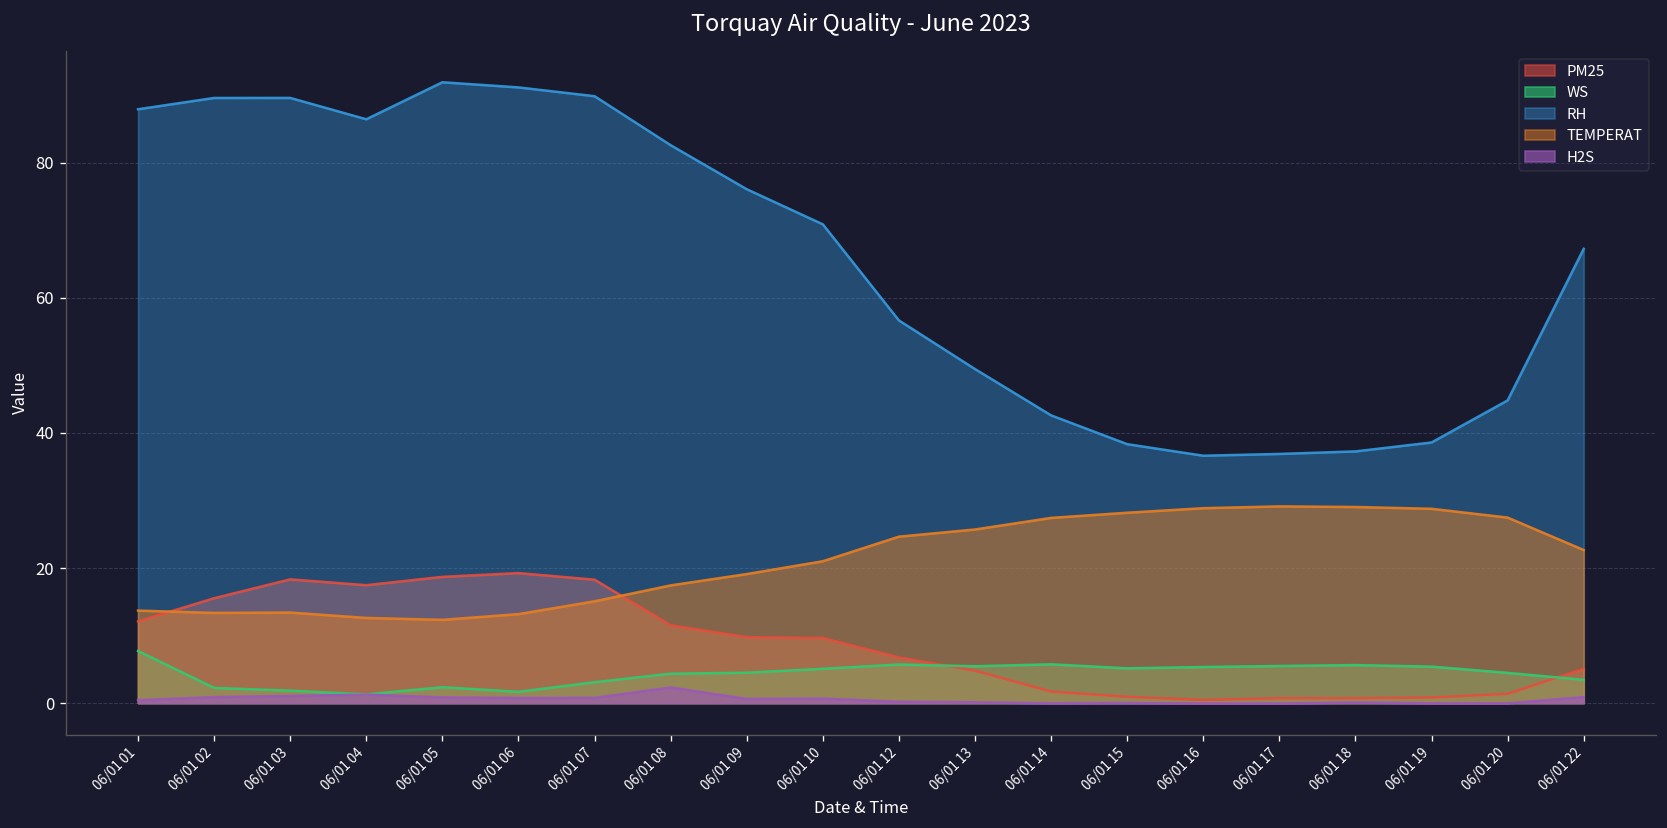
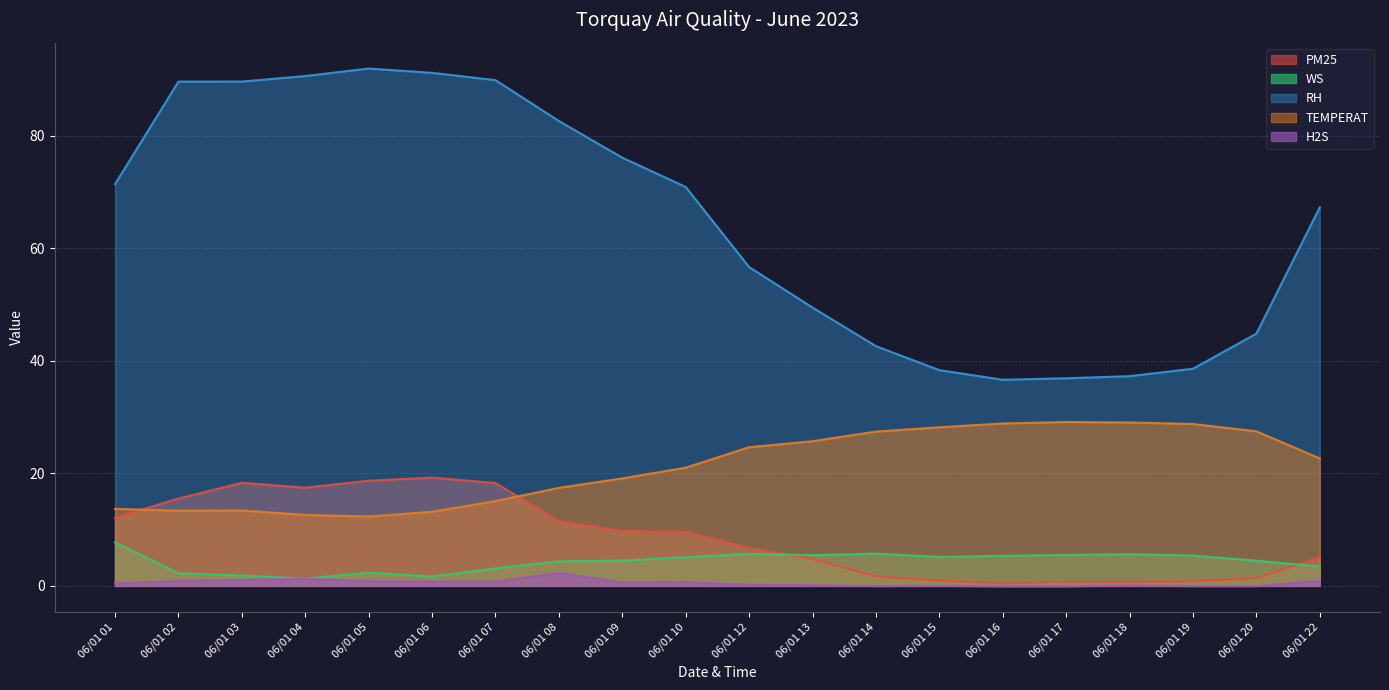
RH, 06/01 01: 88 -> 71
RH, 06/01 04: 86 -> 91
